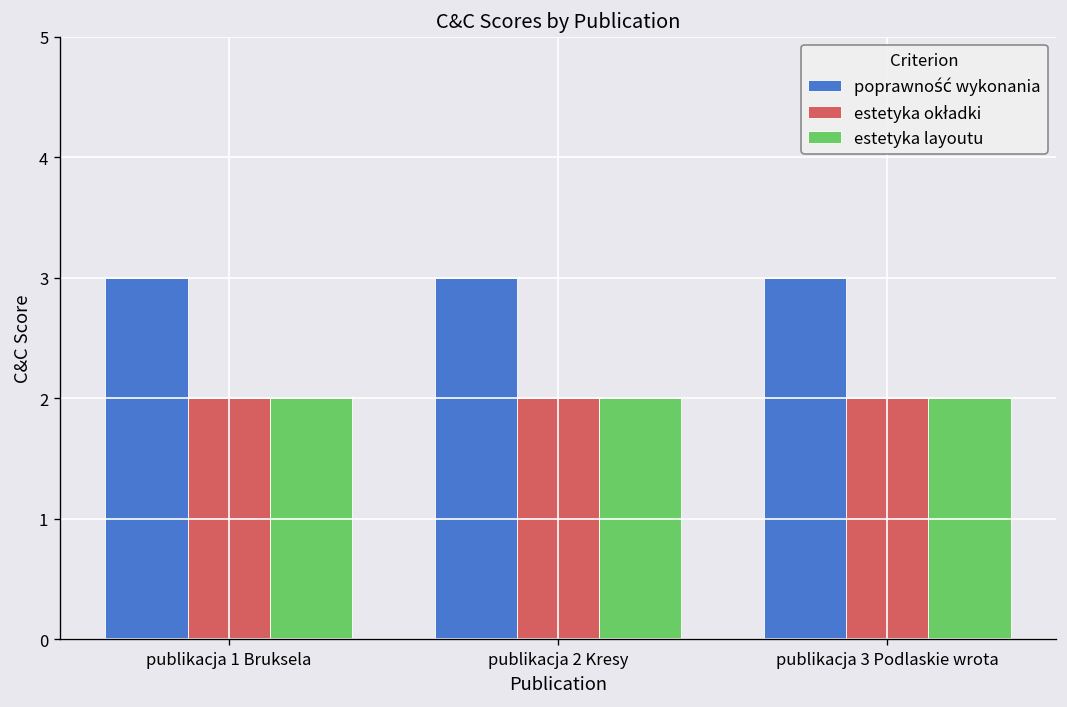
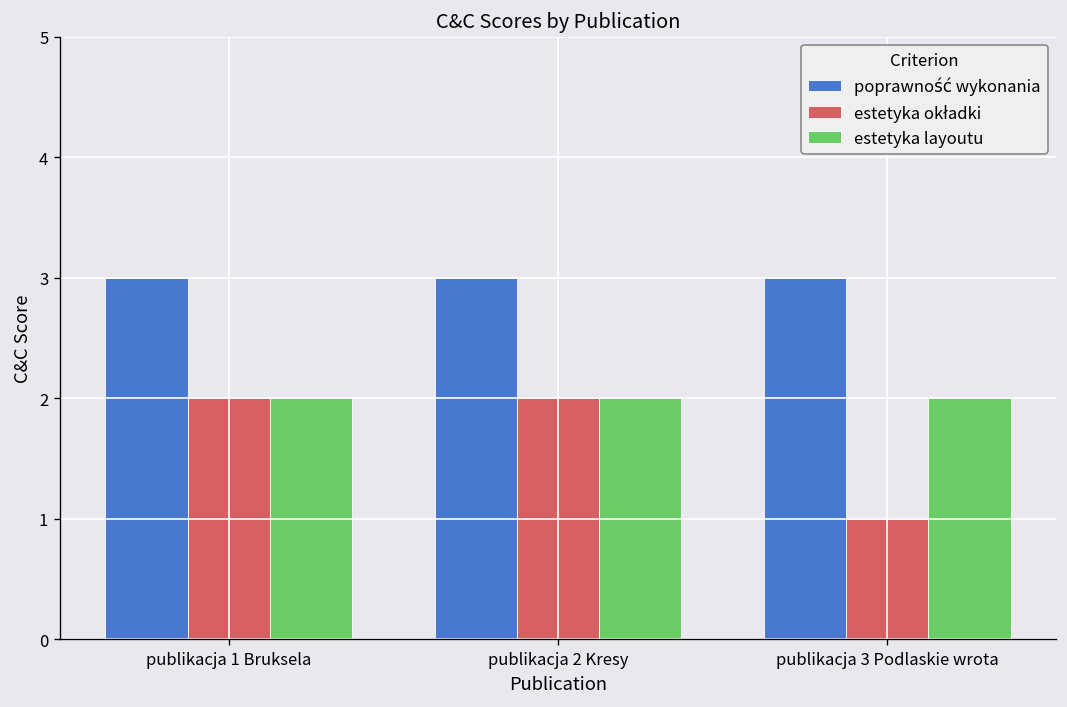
estetyka okładki, publikacja 3 Podlaskie wrota: 2 -> 1
